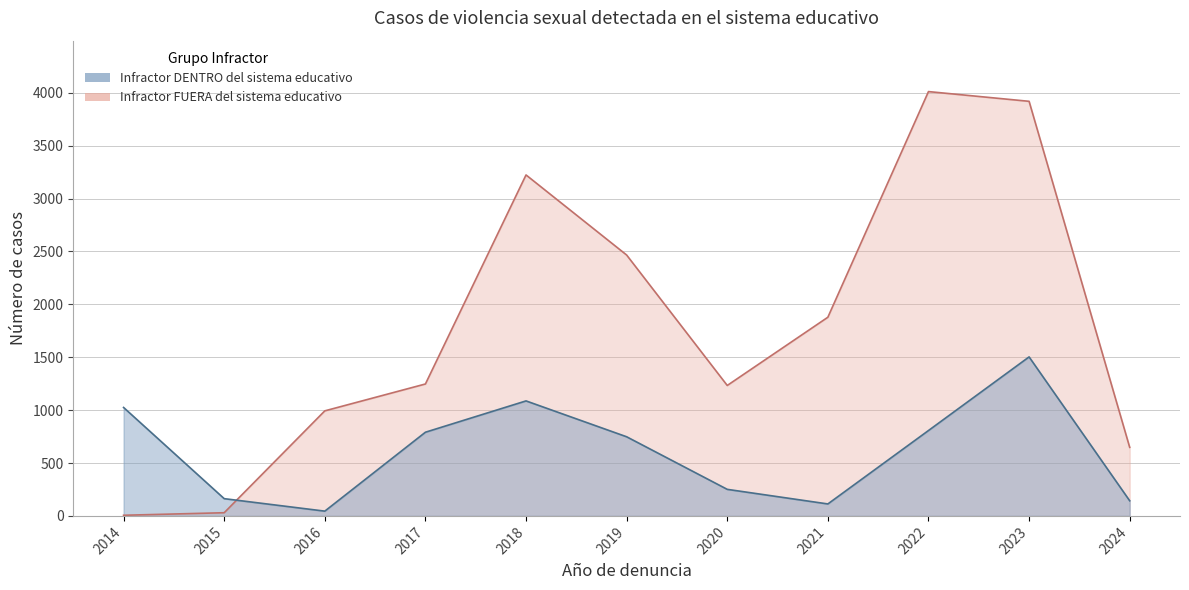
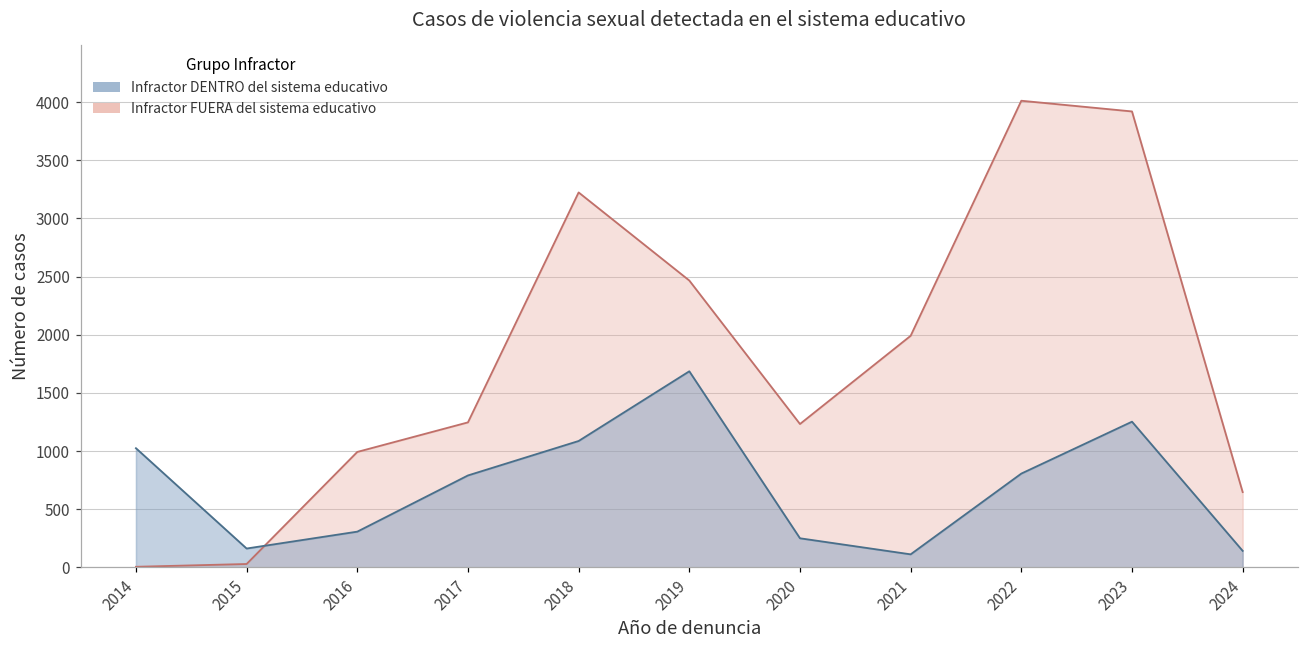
Infractor DENTRO del sistema educativo, 2016: 50 -> 310
Infractor DENTRO del sistema educativo, 2019: 750 -> 1690
Infractor FUERA del sistema educativo, 2021: 1880 -> 1990
Infractor DENTRO del sistema educativo, 2023: 1500 -> 1250
